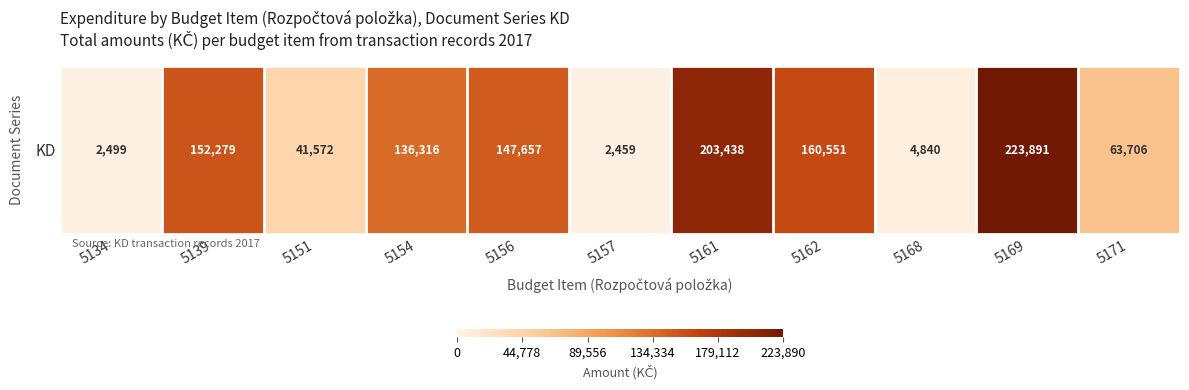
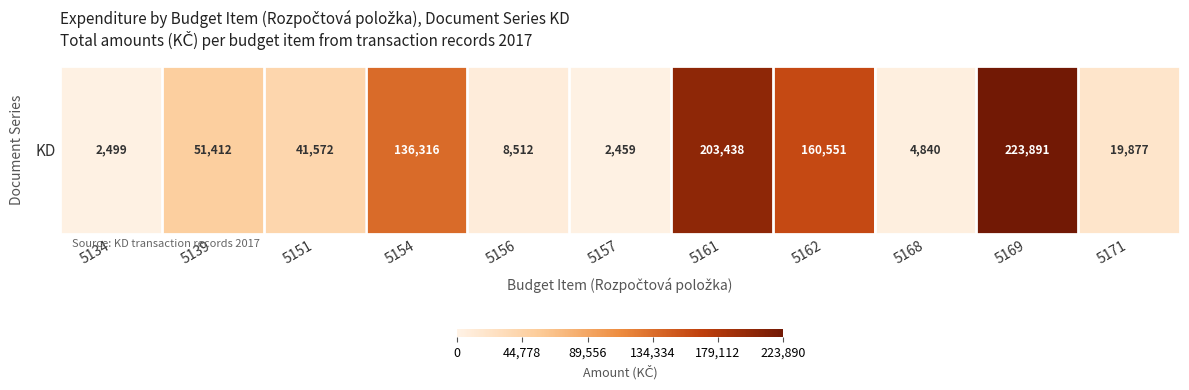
KD, 5139: 152,279 -> 51,412
KD, 5156: 147,657 -> 8,512
KD, 5171: 63,706 -> 19,877
